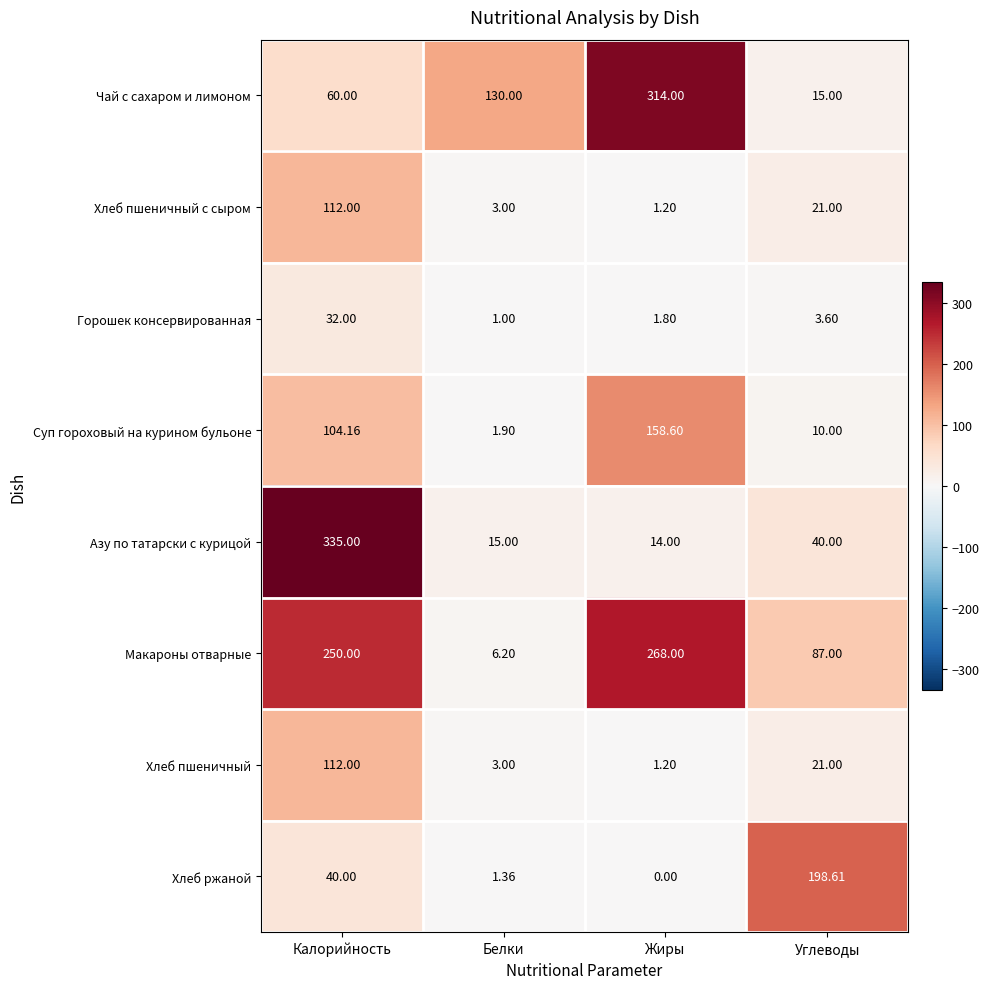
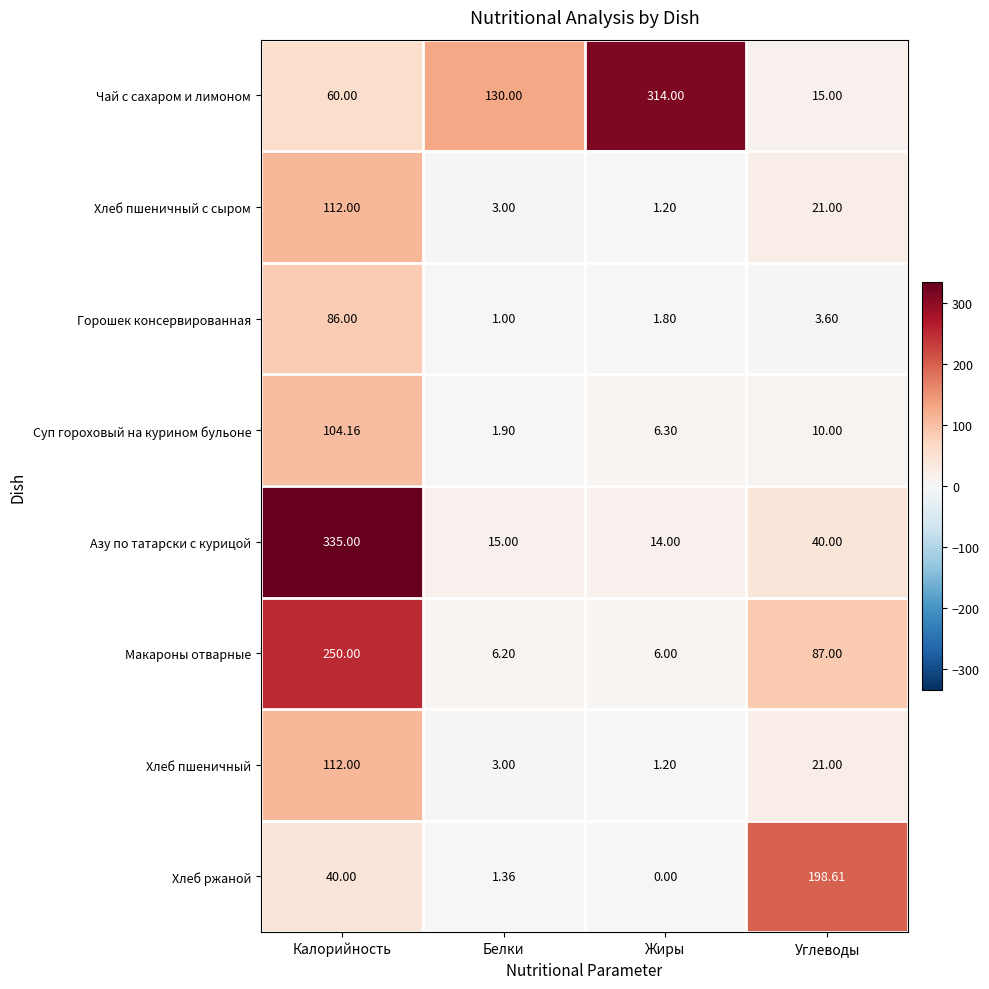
Горошек консервированная, Калорийность: 32.00 -> 86.00
Суп гороховый на курином бульоне, Жиры: 158.60 -> 6.30
Макароны отварные, Жиры: 268.00 -> 6.00
